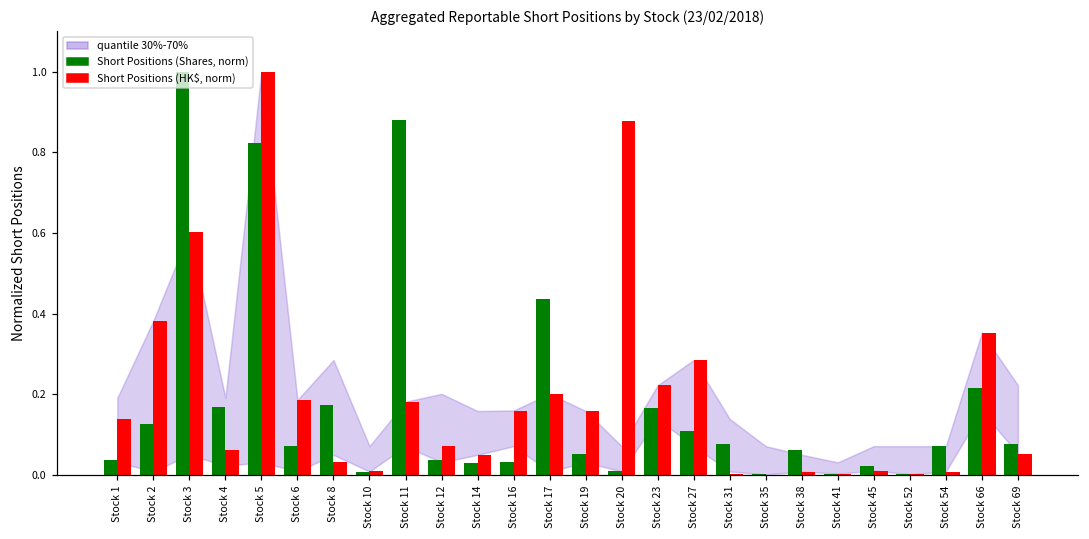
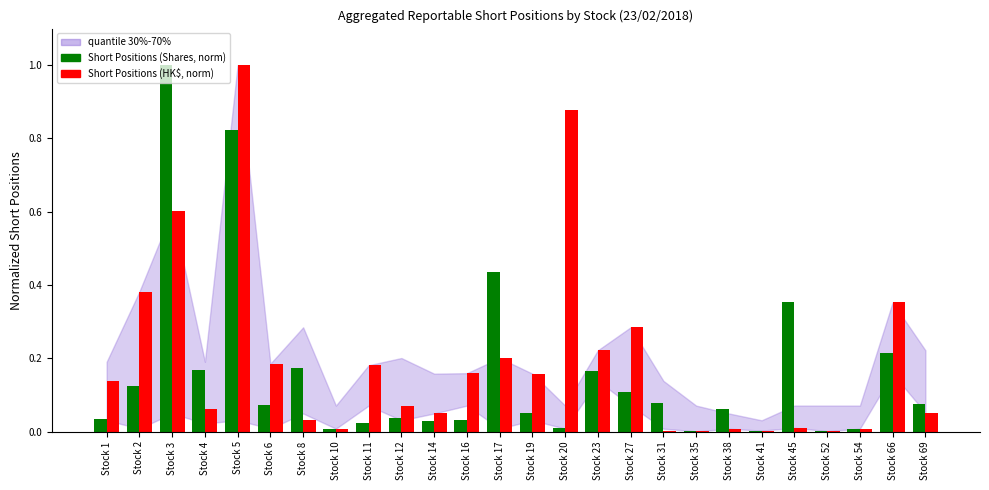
Short Positions (Shares, norm), Stock 11: 0.88 -> 0.02
Short Positions (Shares, norm), Stock 45: 0.02 -> 0.35
Short Positions (Shares, norm), Stock 54: 0.07 -> 0.01
